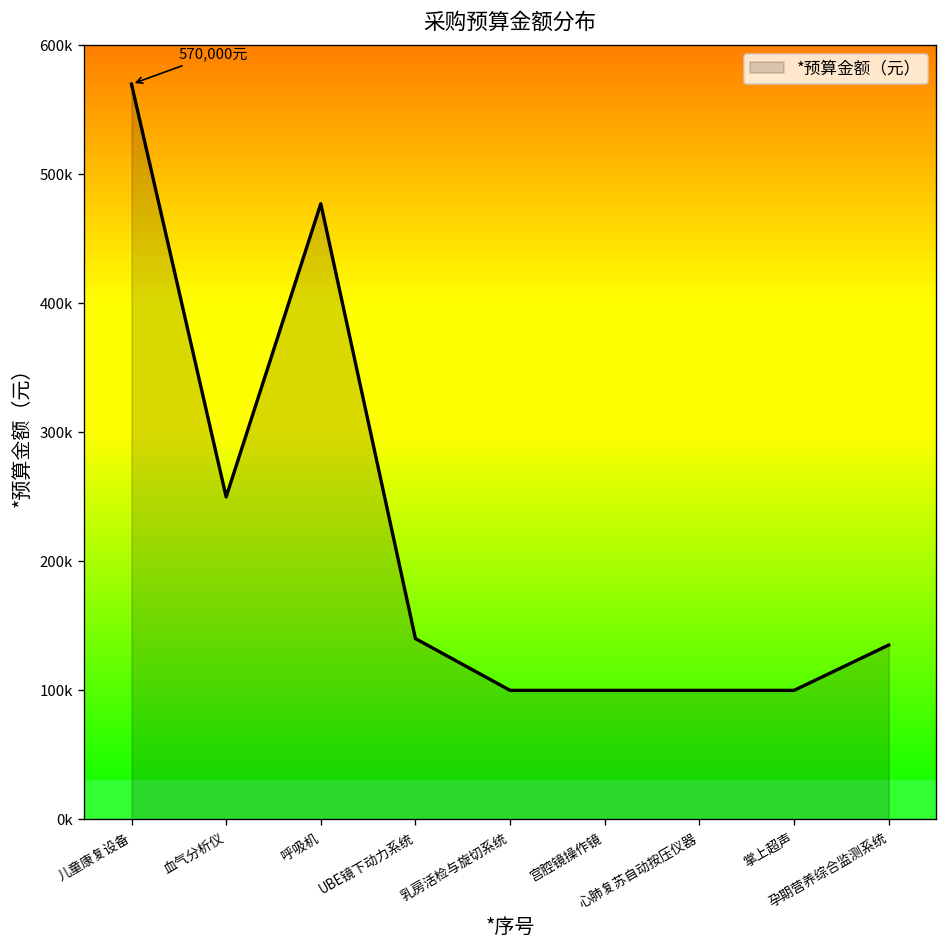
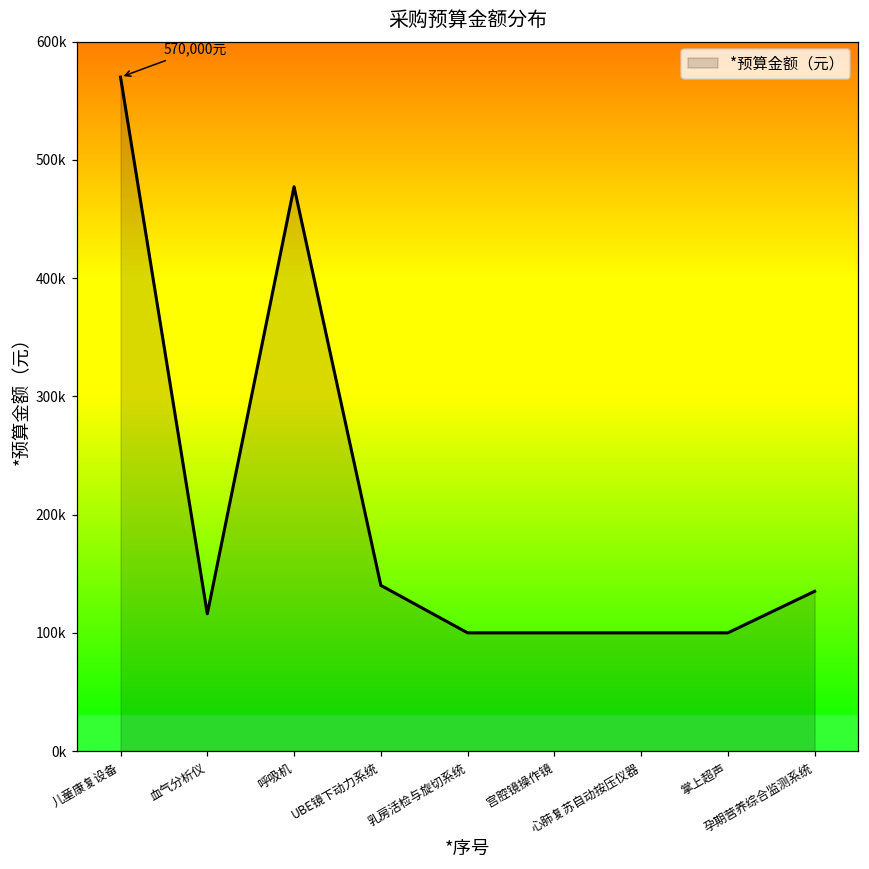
血气分析仪: 250000 -> 116000
